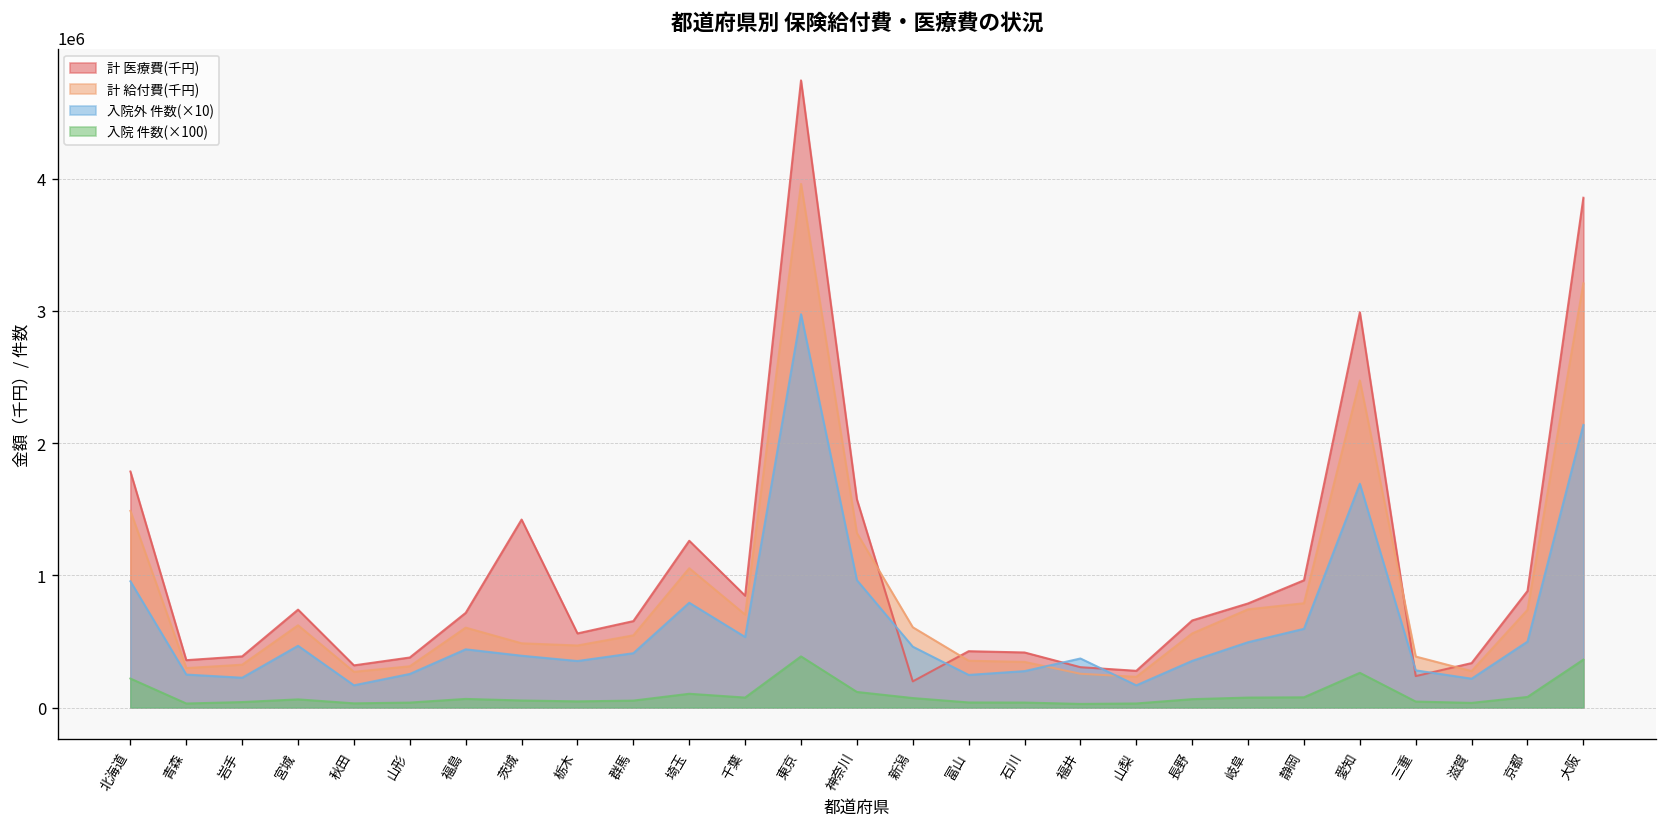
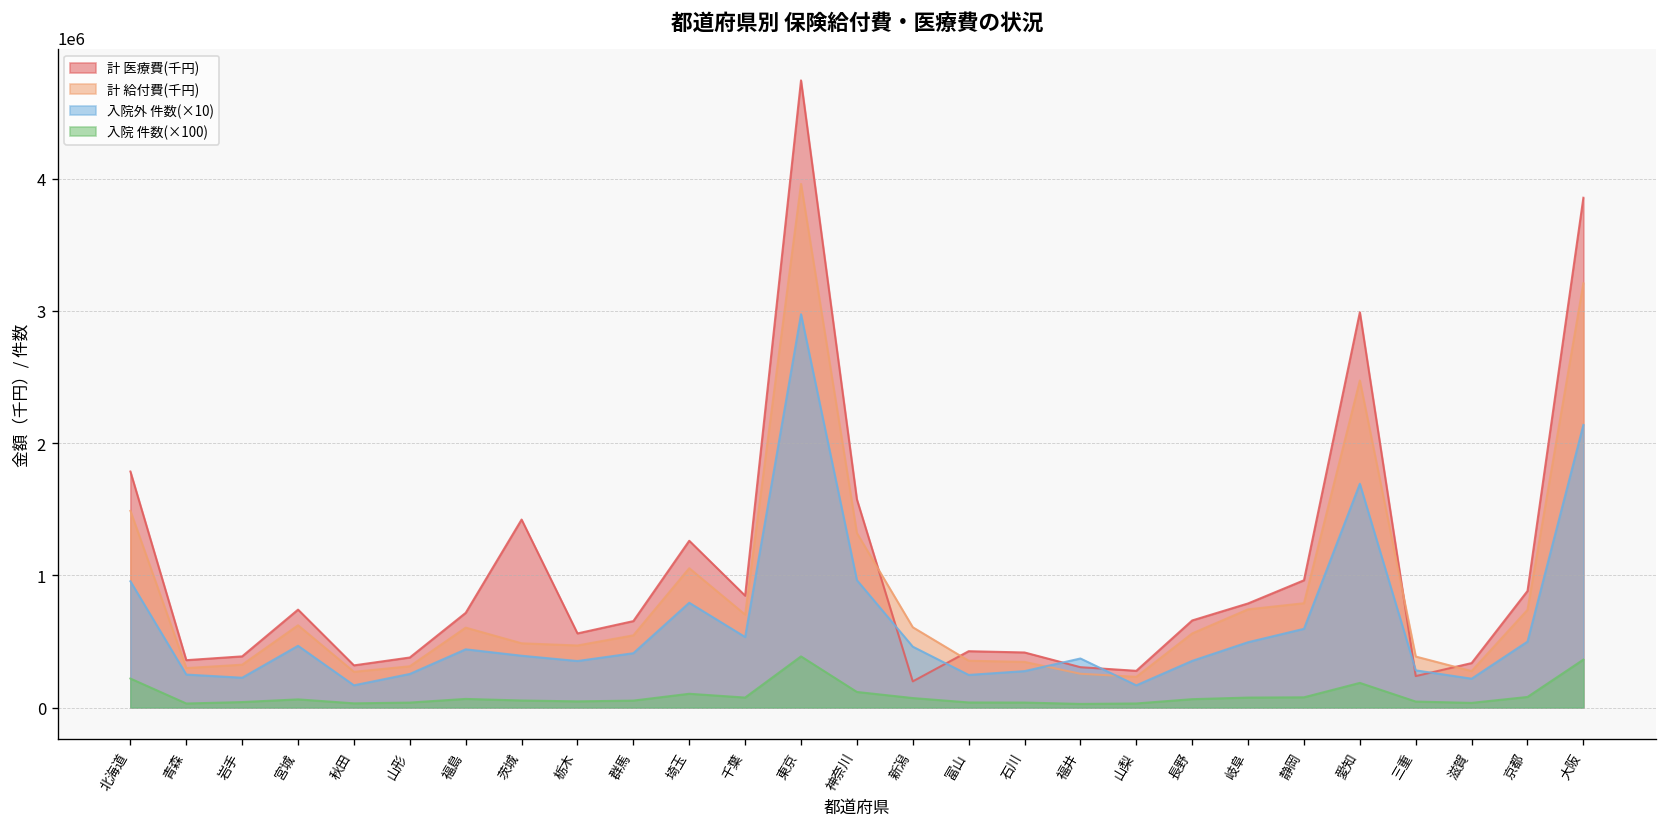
入院 件数(×100), 愛知: 260000 -> 190000
